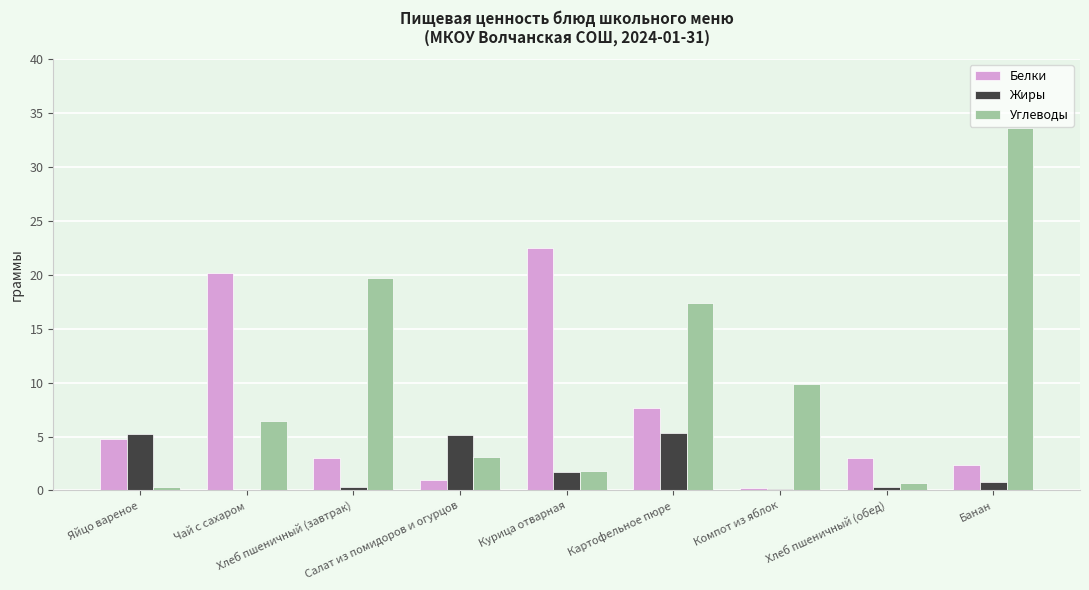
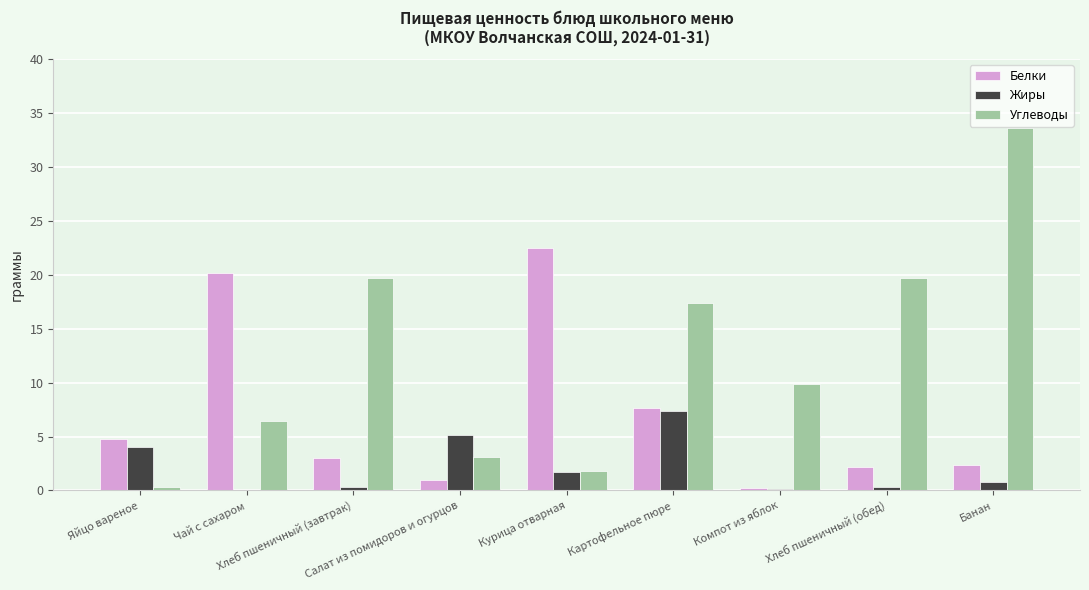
Жиры, Яйцо вареное: 5.2 -> 4.0
Жиры, Картофельное пюре: 5.3 -> 7.4
Белки, Хлеб пшеничный (обед): 3.0 -> 2.2
Углеводы, Хлеб пшеничный (обед): 0.7 -> 19.7
